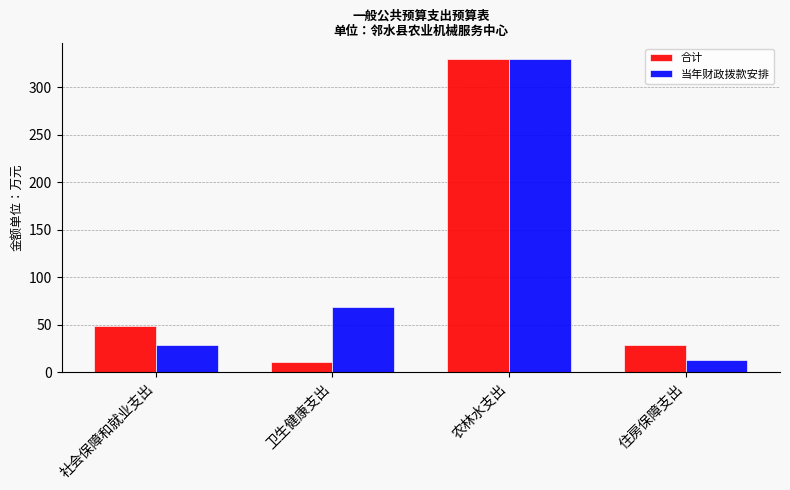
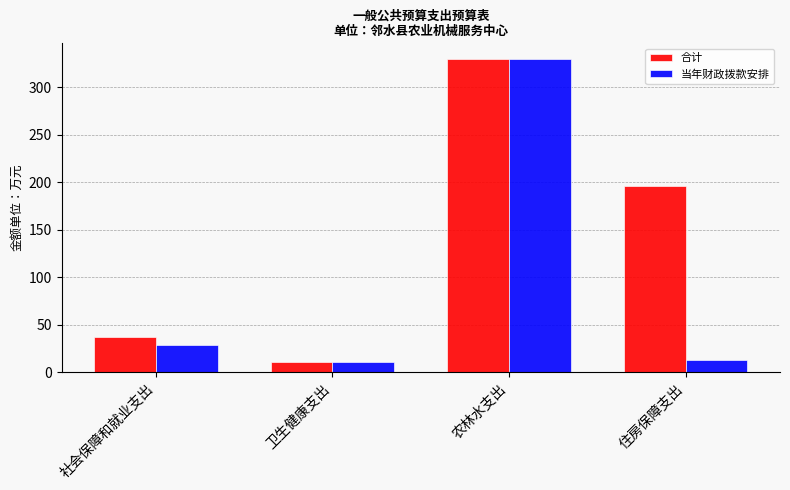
合计, 社会保障和就业支出: 50 -> 40
当年财政拨款安排, 卫生健康支出: 70 -> 10
合计, 住房保障支出: 30 -> 200
